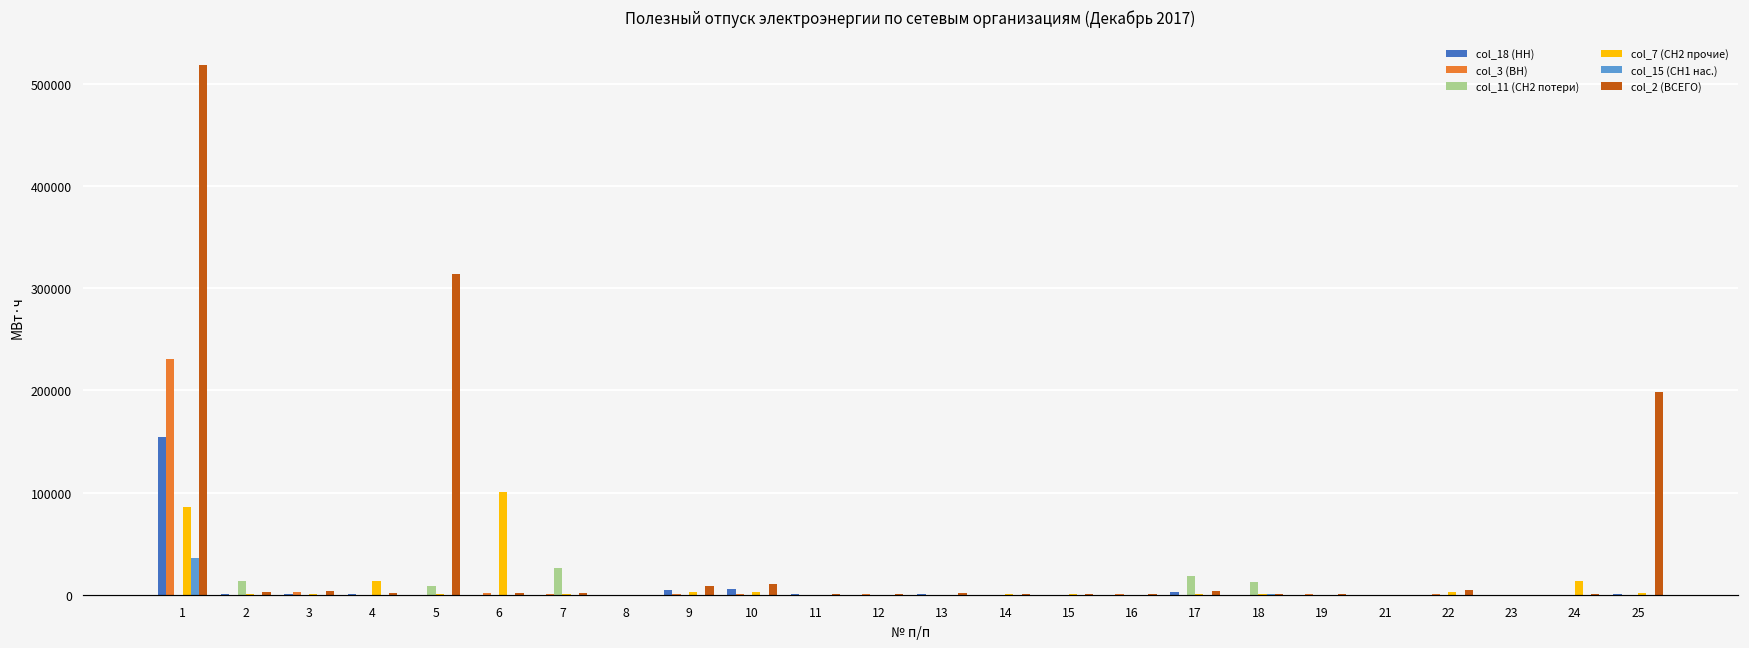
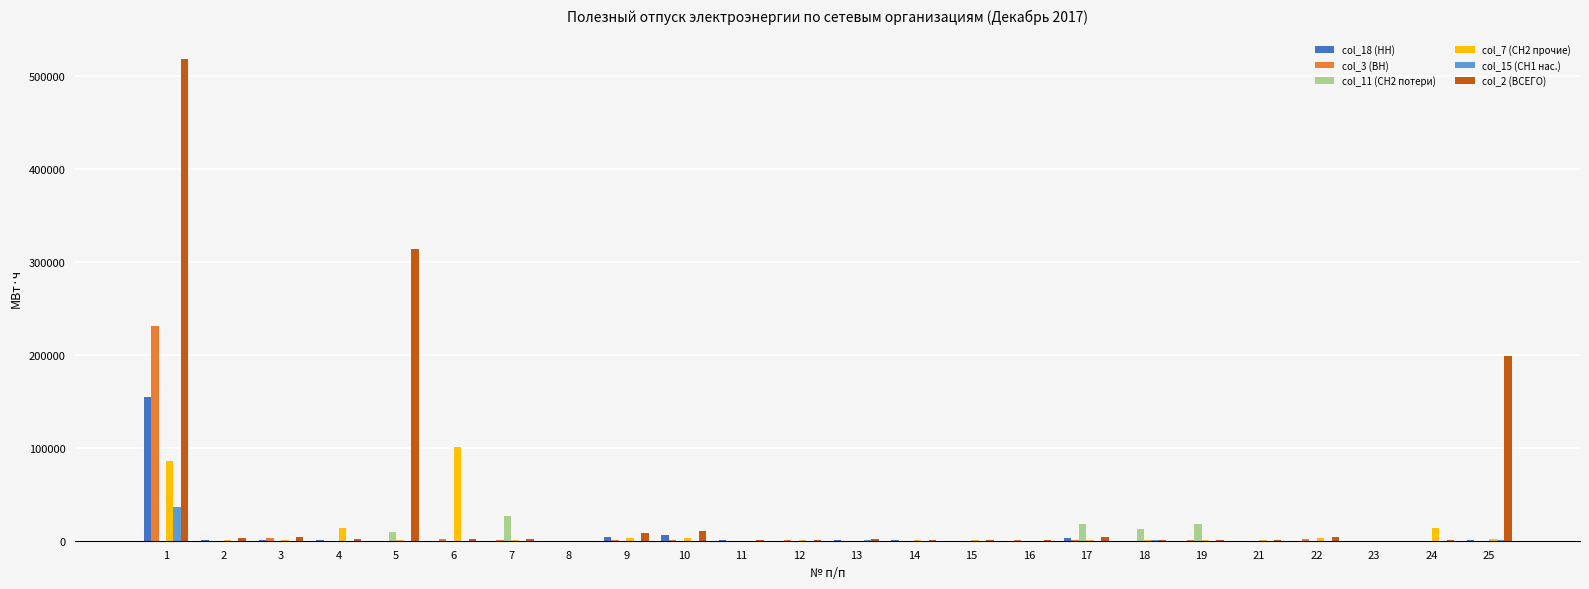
col_11 (СН2 потери), 2: 10000 -> 0
col_11 (СН2 потери), 19: 0 -> 20000
